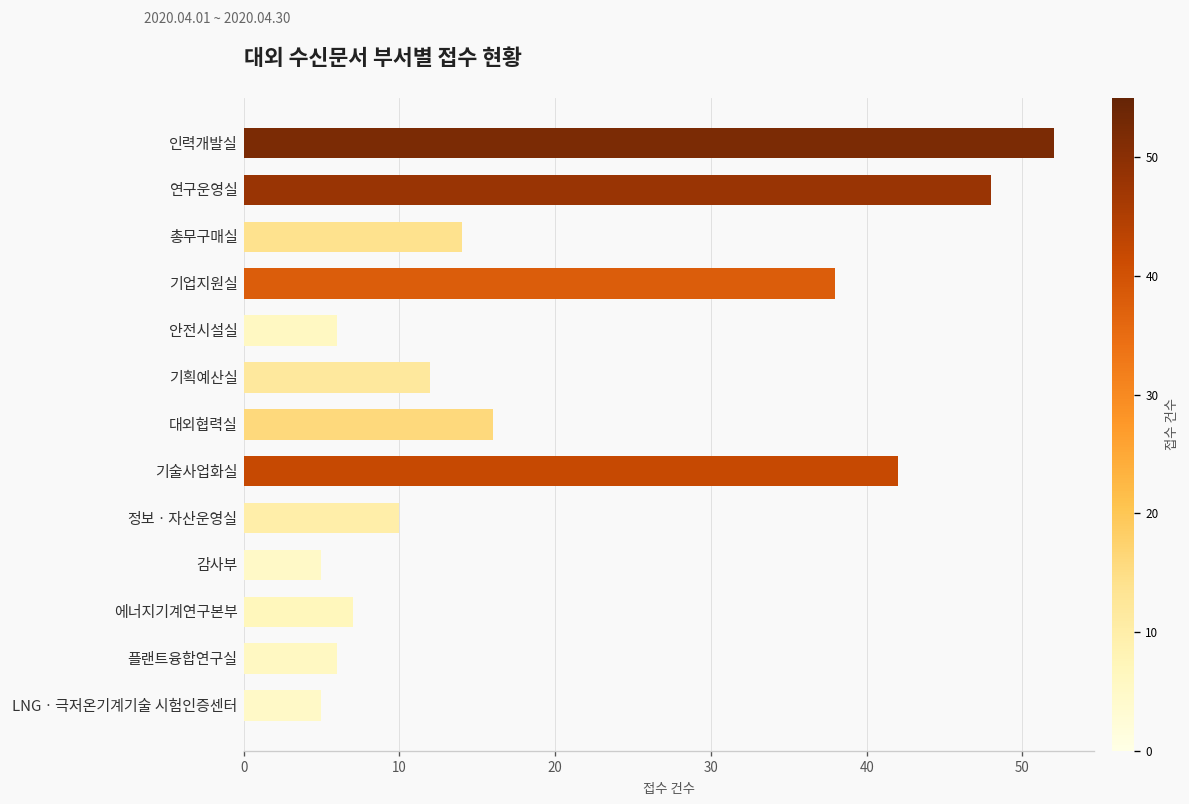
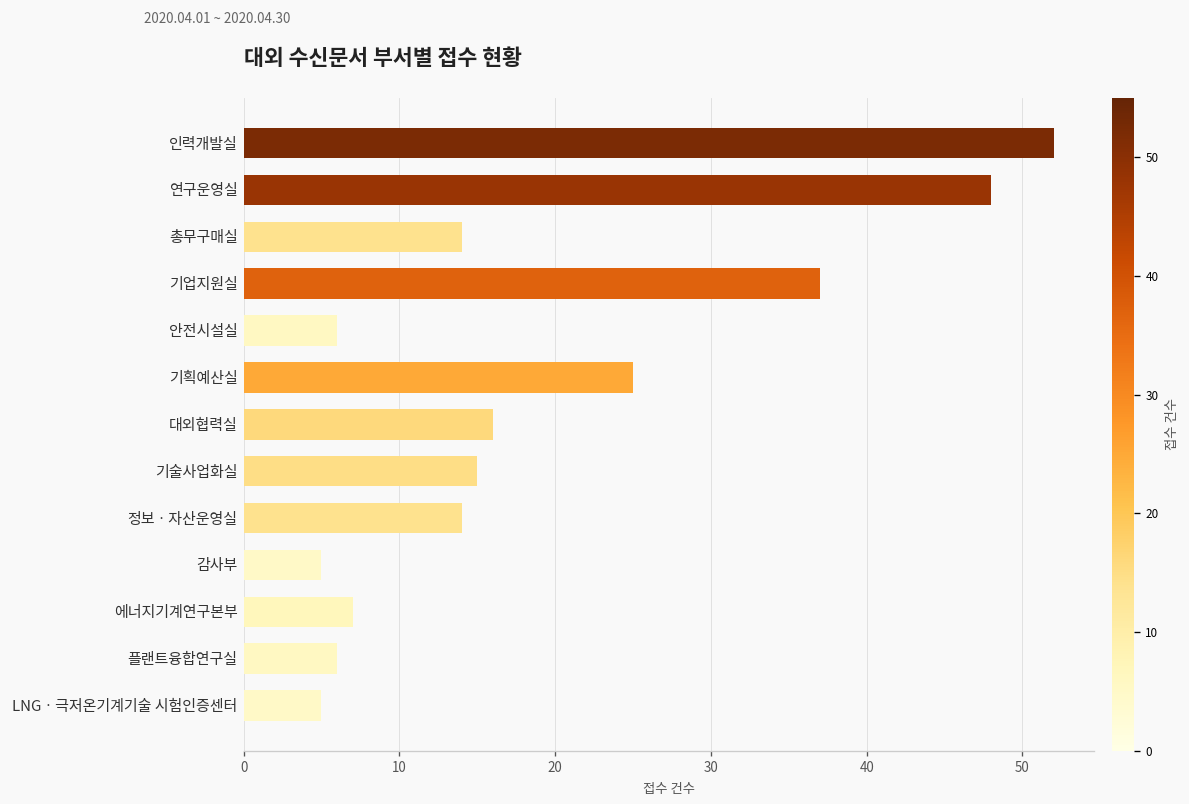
기업지원실: 38 -> 37
기획예산실: 12 -> 25
기술사업화실: 42 -> 15
정보ㆍ자산운영실: 10 -> 14
